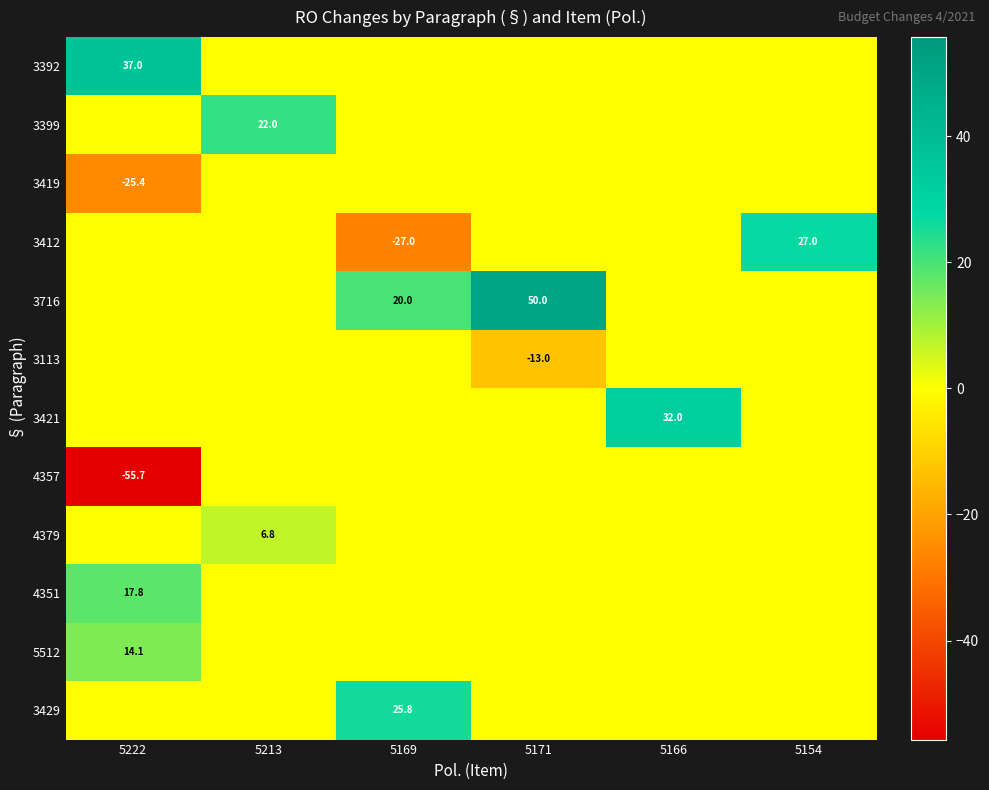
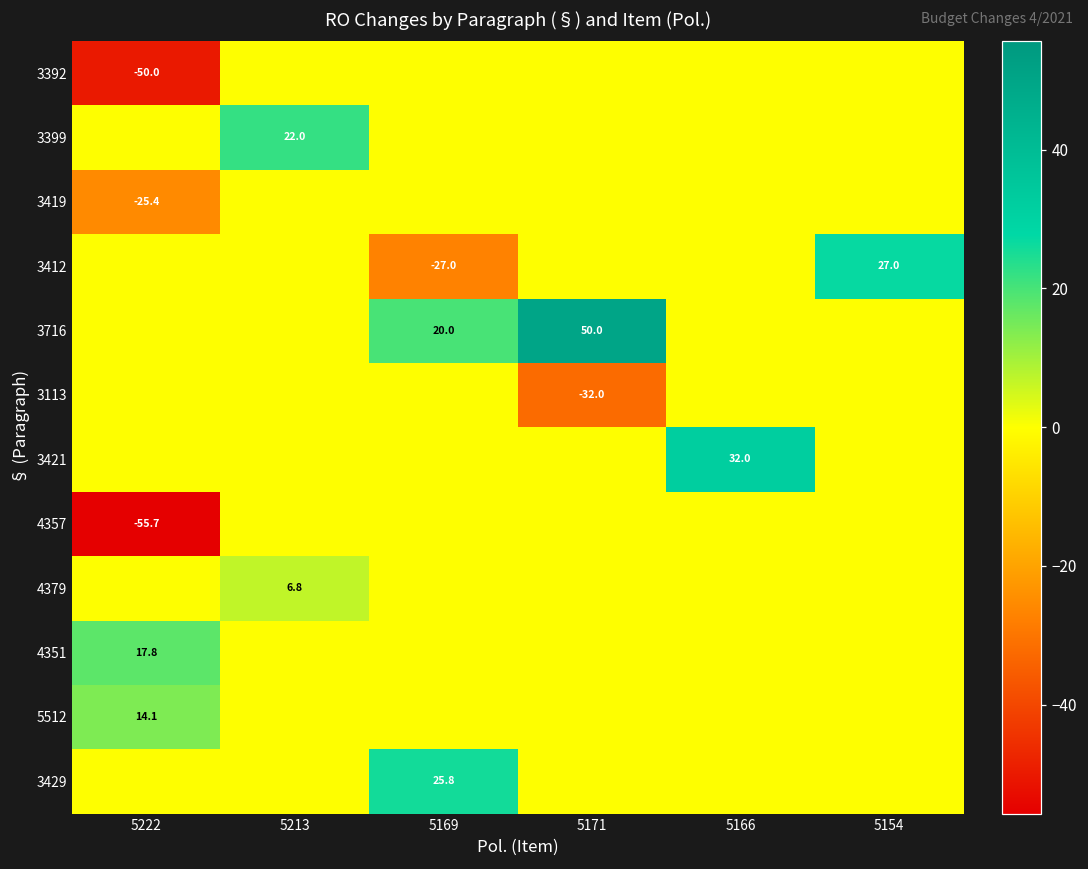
3392, 5222: 37.0 -> -50.0
3113, 5171: -13.0 -> -32.0
